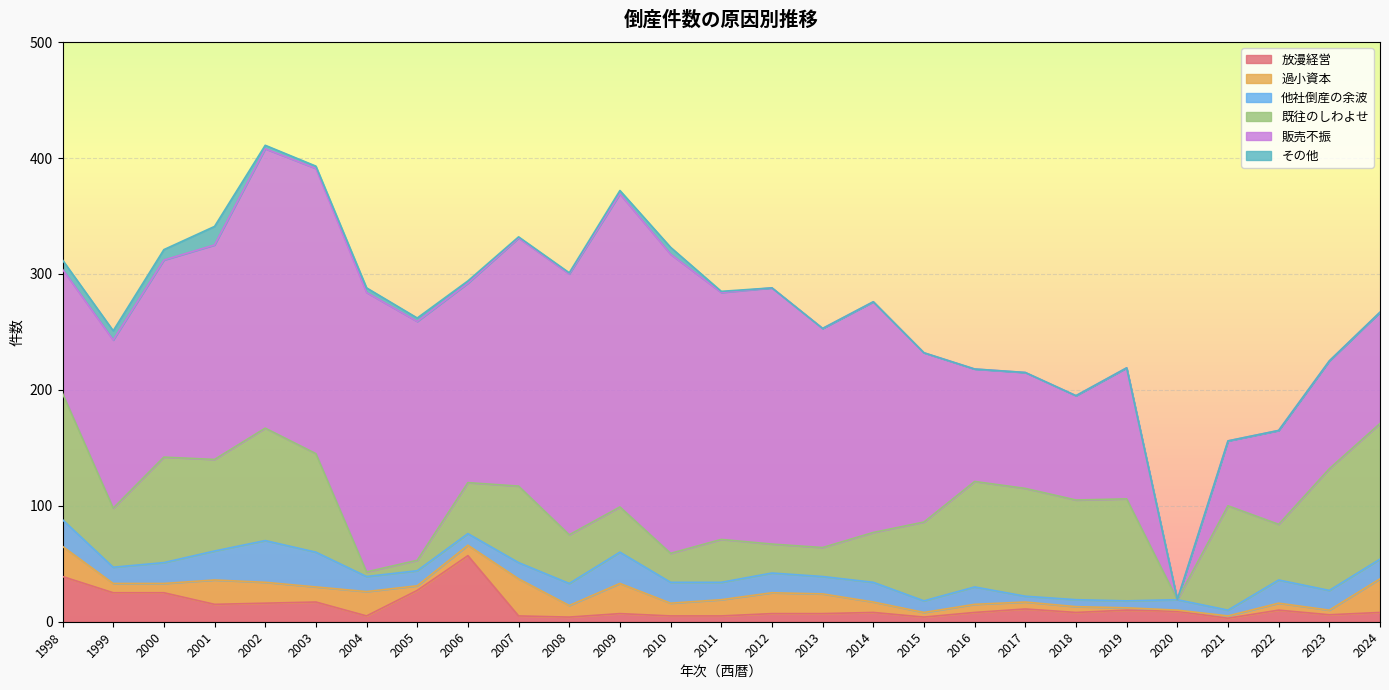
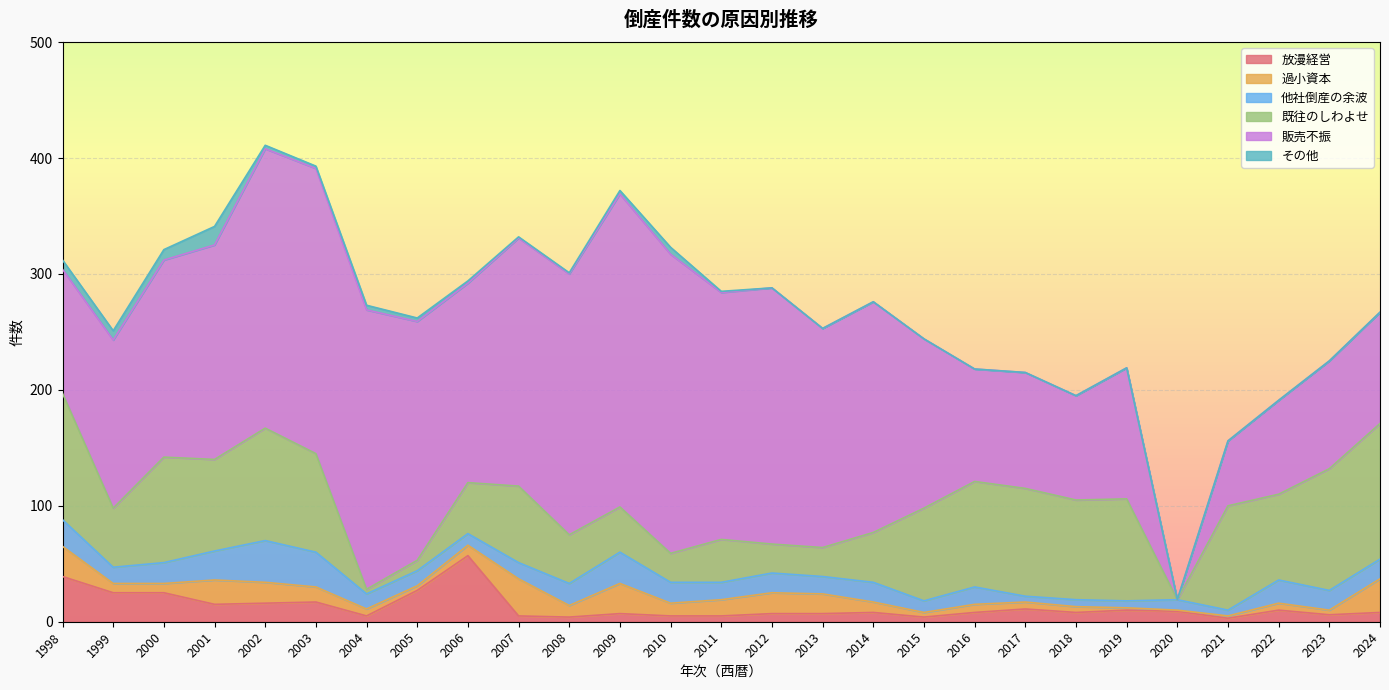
過小資本, 2004: 21 -> 6
既往のしわよせ, 2015: 68 -> 80
既往のしわよせ, 2022: 48 -> 74
